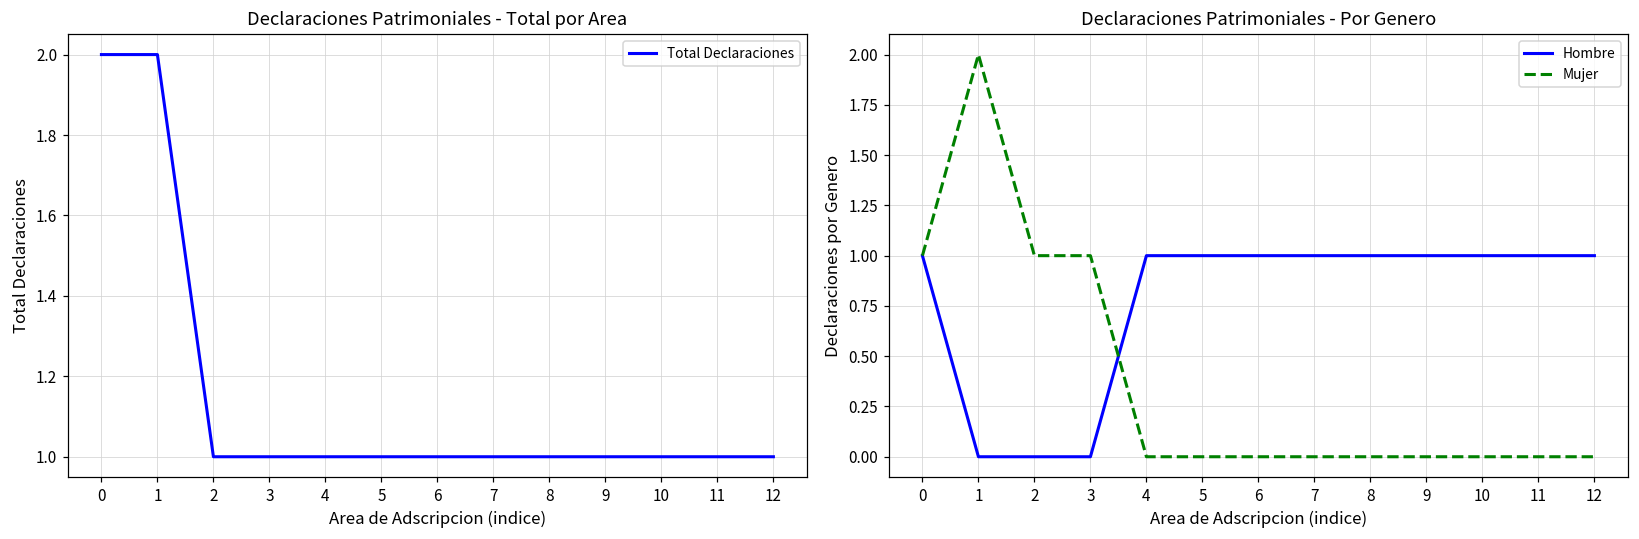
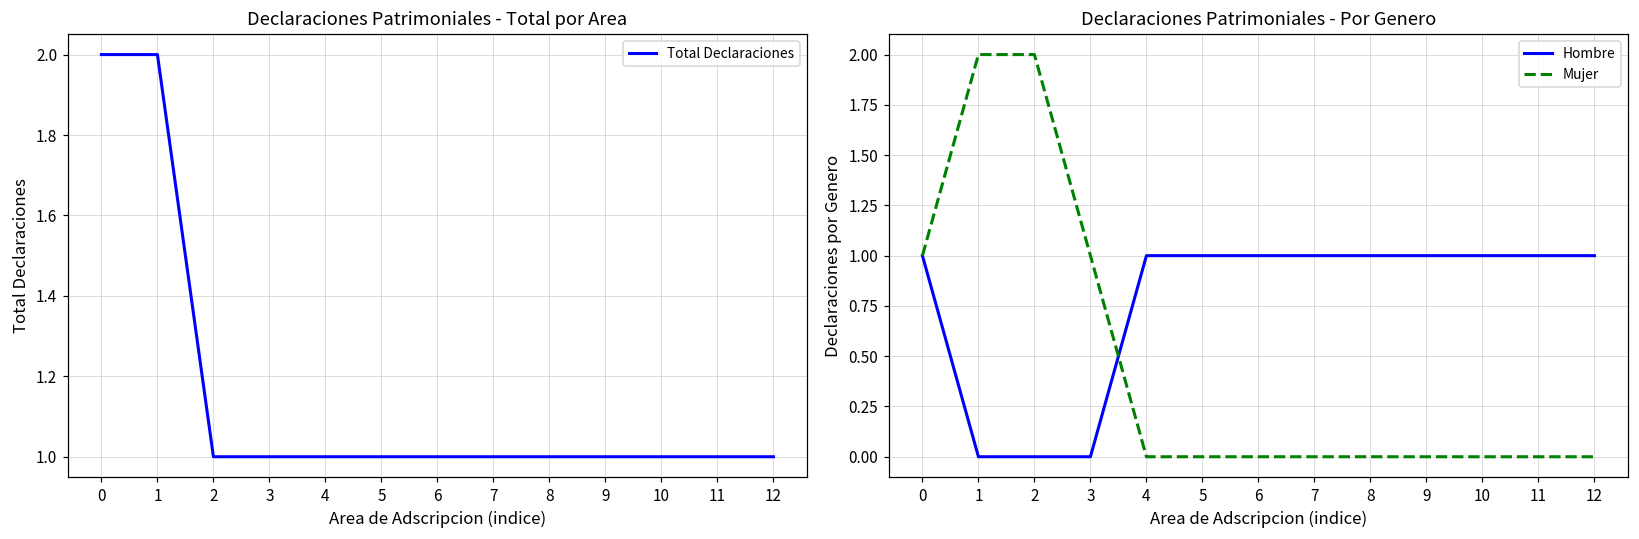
Declaraciones Patrimoniales - Por Genero, Mujer, 2: 1 -> 2
